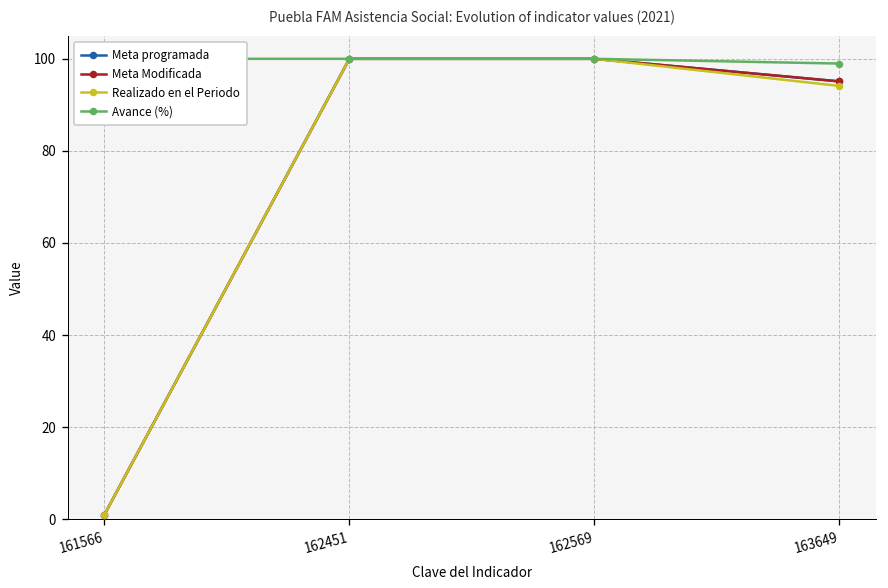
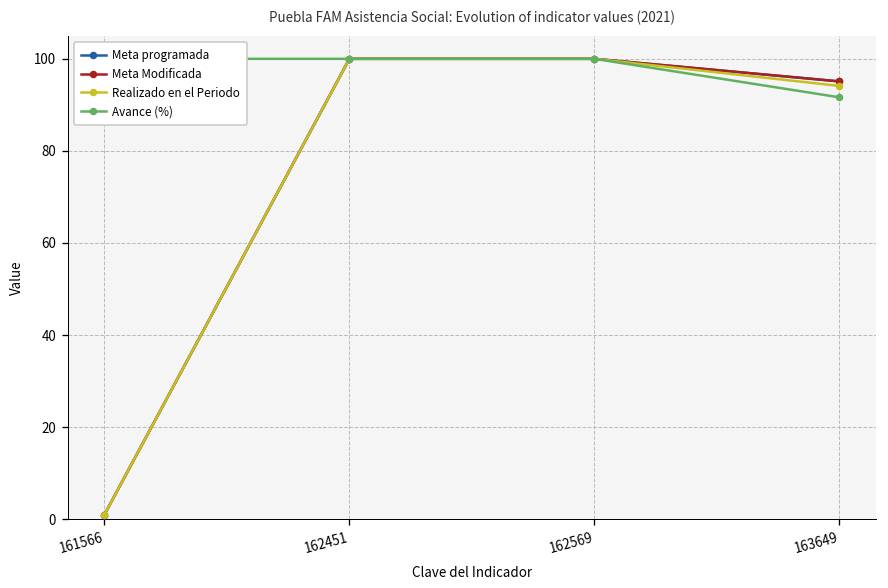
Avance (%), 163649: 99 -> 92
